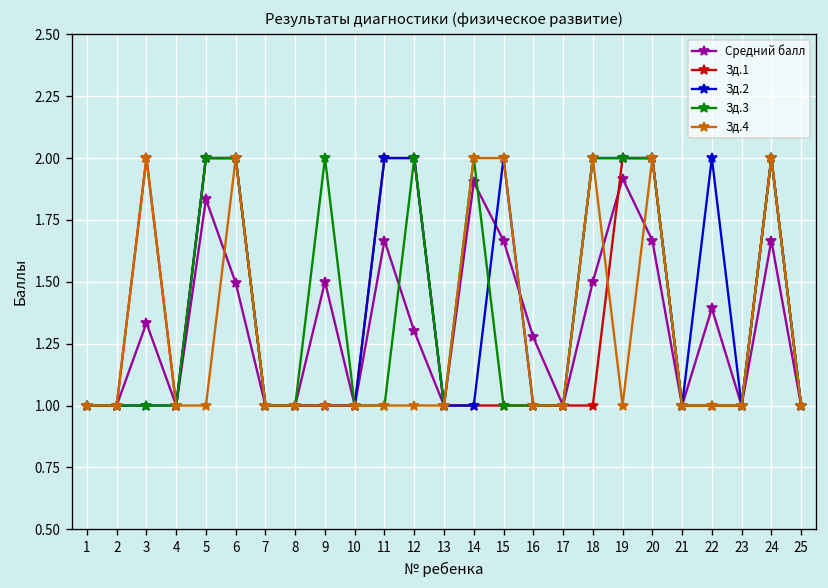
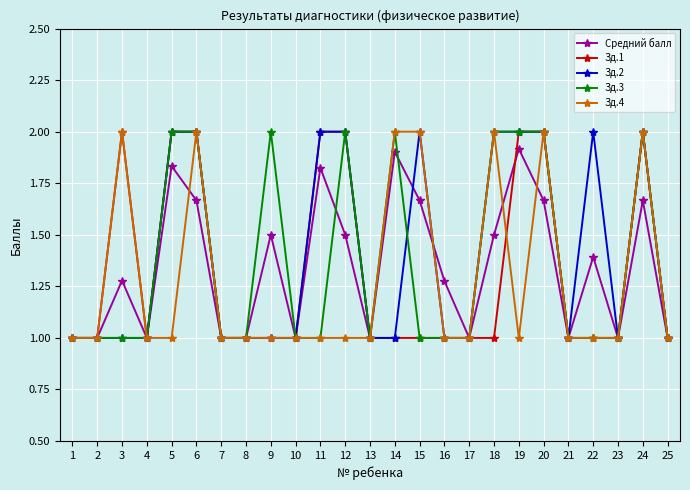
Средний балл, 3: 1.33 -> 1.28
Средний балл, 6: 1.50 -> 1.67
Средний балл, 11: 1.67 -> 1.82
Средний балл, 12: 1.3 -> 1.5
